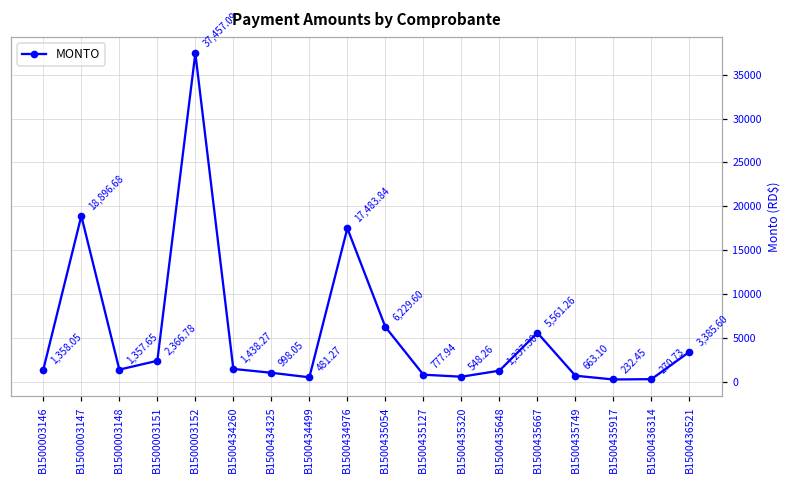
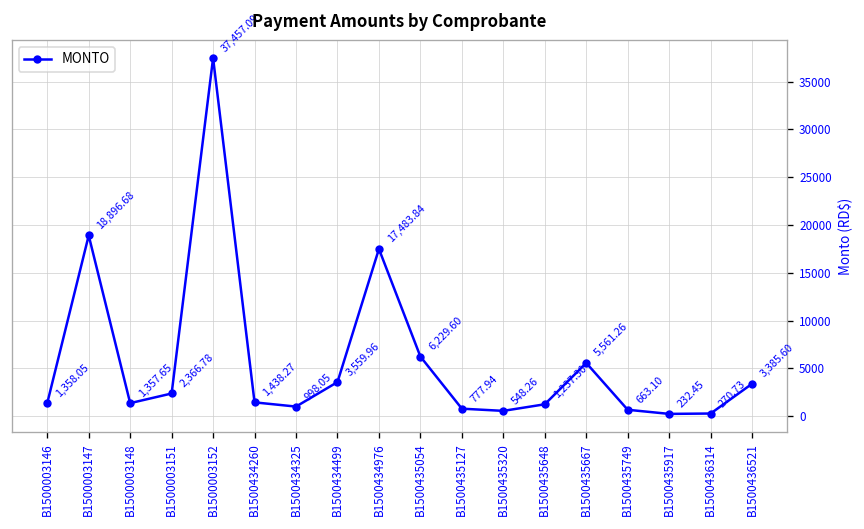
B1500434499: 481.27 -> 3,559.96
